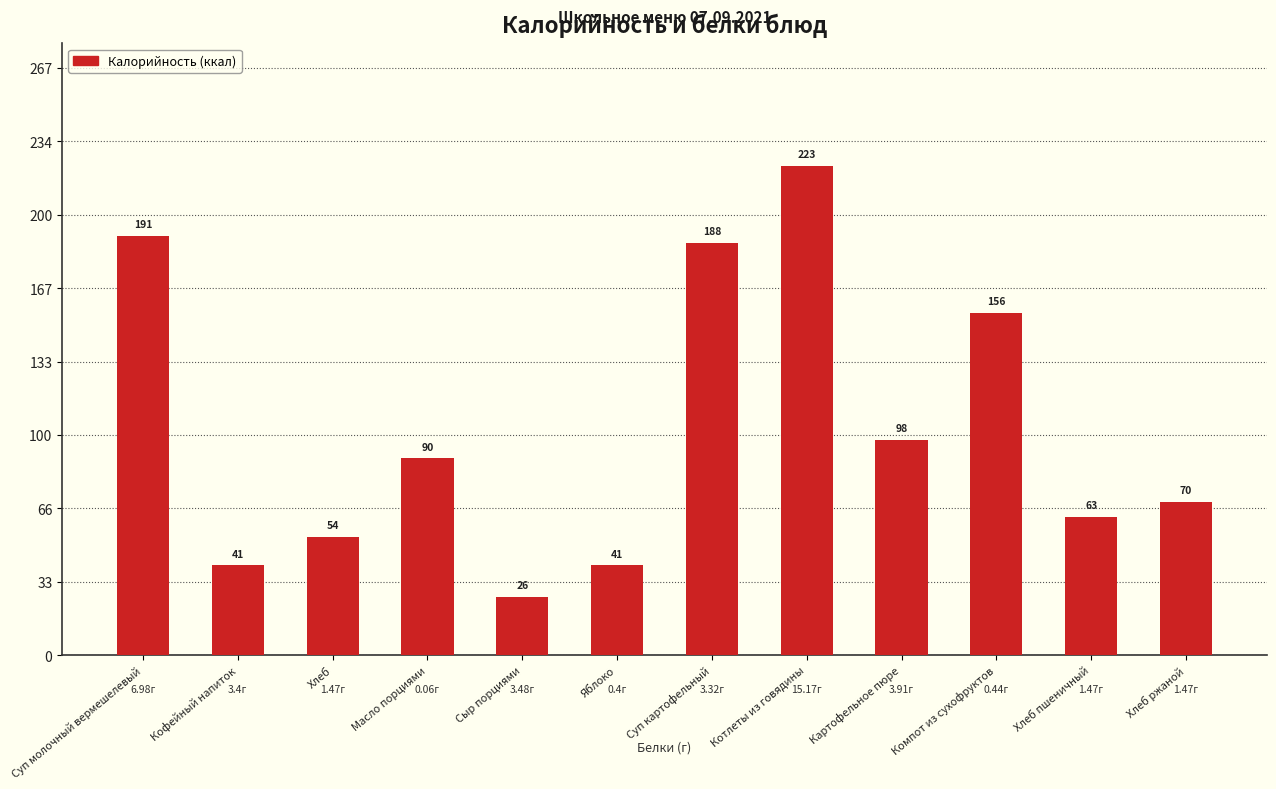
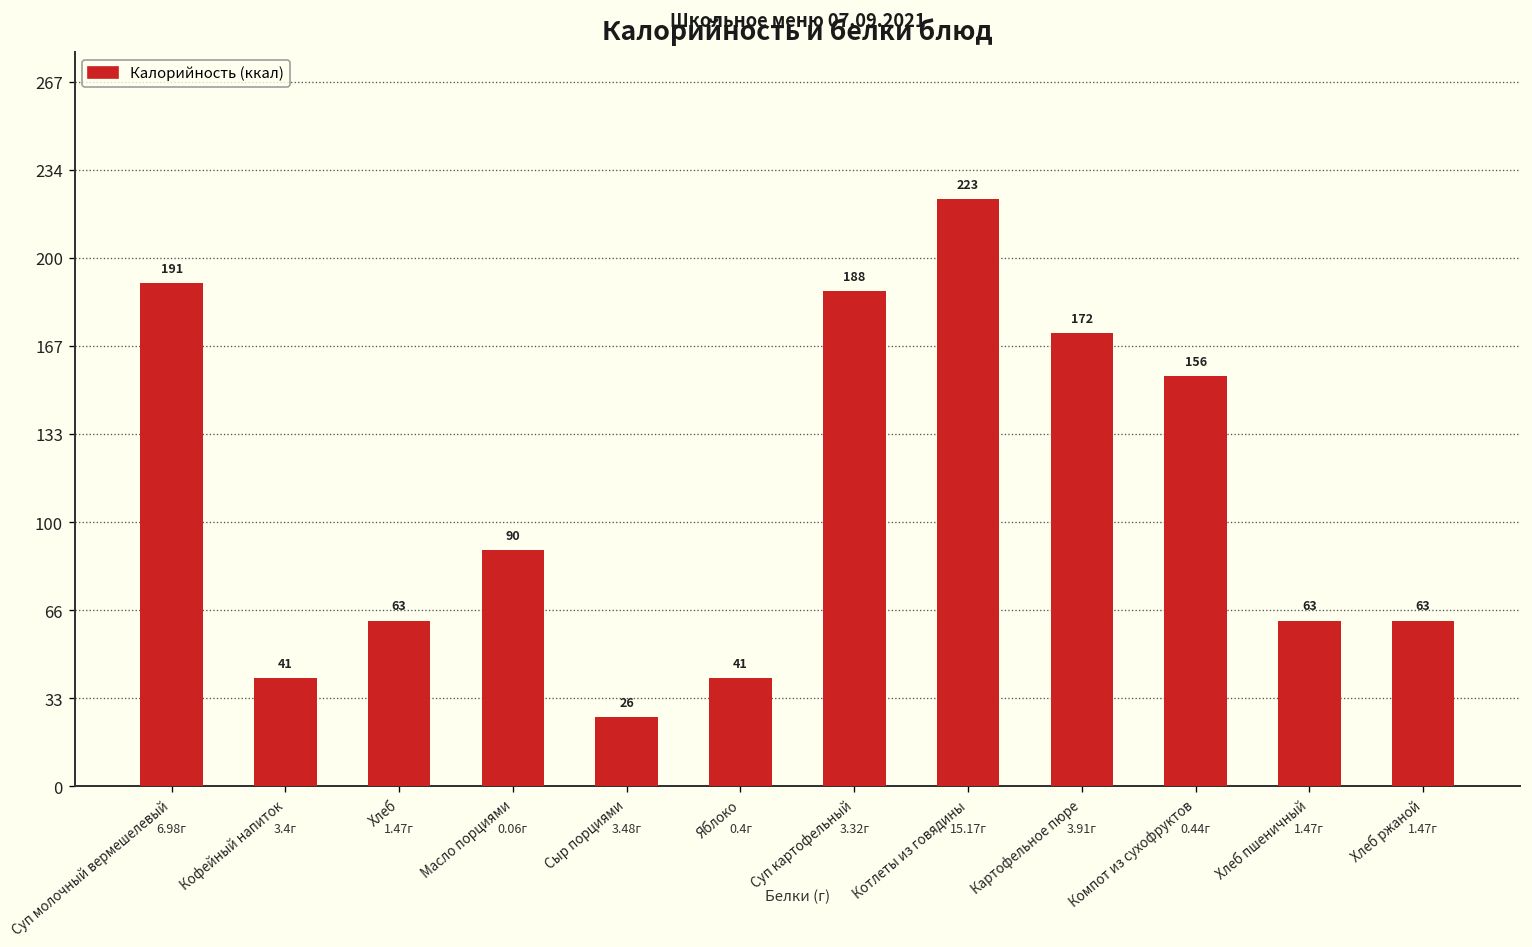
Хлеб: 54 -> 63
Картофельное пюре: 98 -> 172
Хлеб ржаной: 70 -> 63
